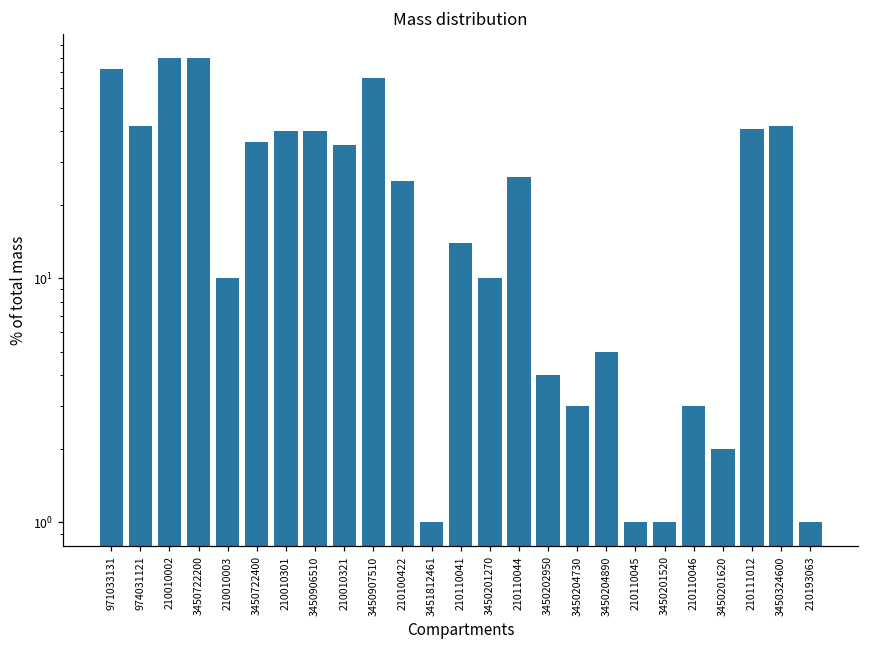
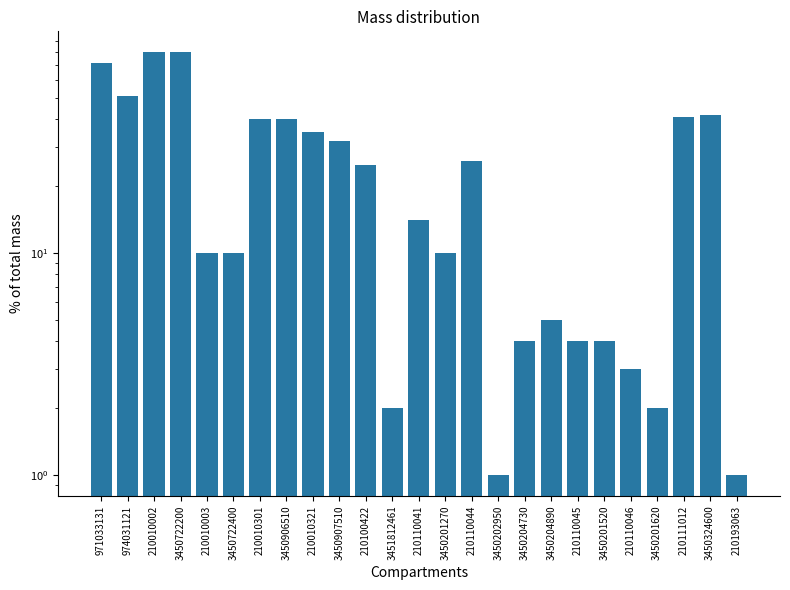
974031121: 42 -> 51
3450722400: 36 -> 10
3450907510: 66 -> 32
3451812461: 1 -> 2
3450202950: 4 -> 1
3450204730: 3 -> 4
210110045: 1 -> 4
3450201520: 1 -> 4
